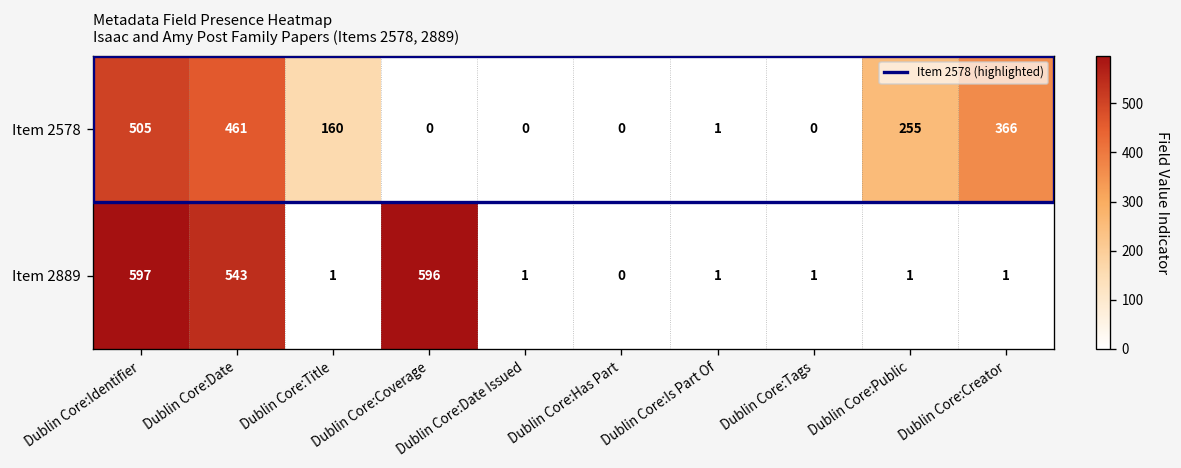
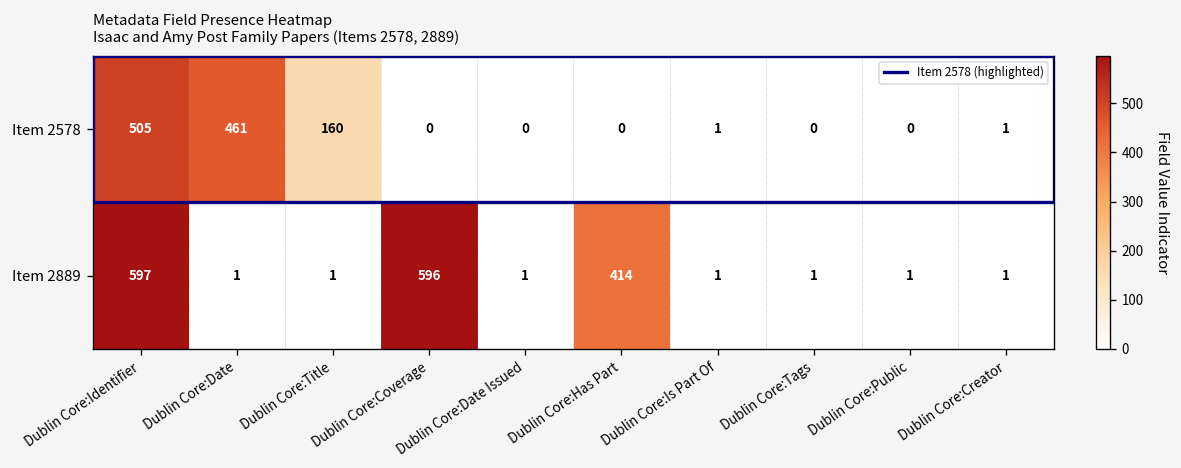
Item 2578, Dublin Core:Public: 255 -> 0
Item 2578, Dublin Core:Creator: 366 -> 1
Item 2889, Dublin Core:Date: 543 -> 1
Item 2889, Dublin Core:Has Part: 0 -> 414
